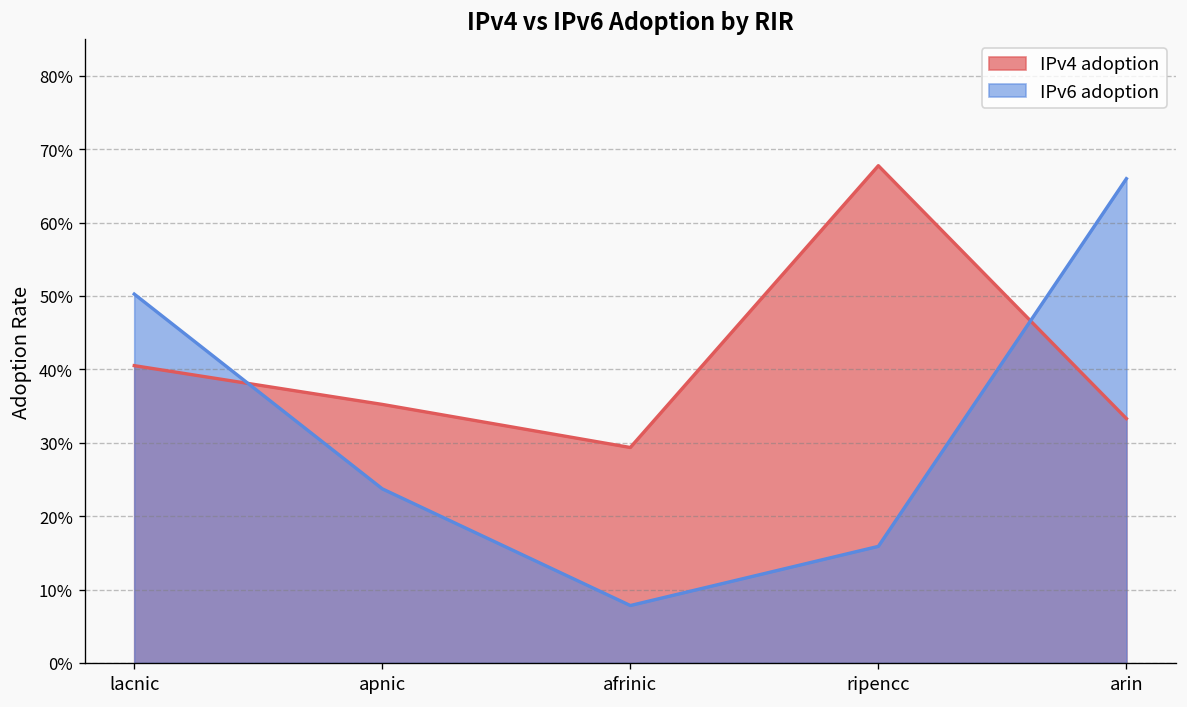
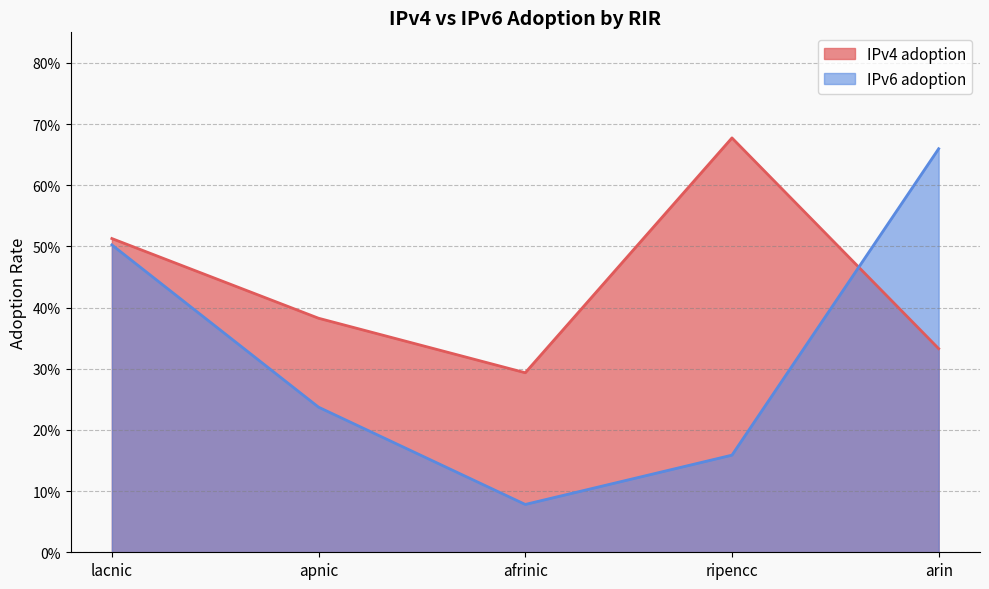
IPv4 adoption, lacnic: 41% -> 51%
IPv4 adoption, apnic: 35% -> 38%
